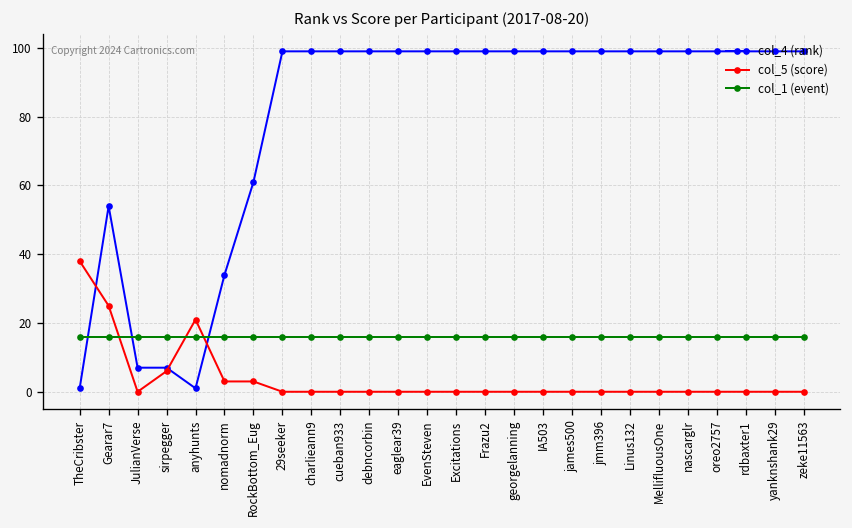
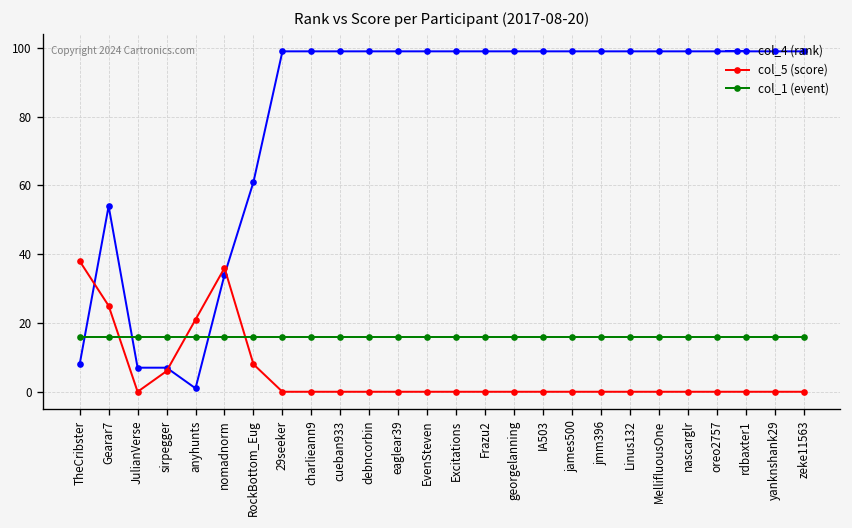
col_4 (rank), TheCribster: 1 -> 8
col_5 (score), nomadnorm: 3 -> 36
col_5 (score), RockBottom_Eug: 3 -> 8
